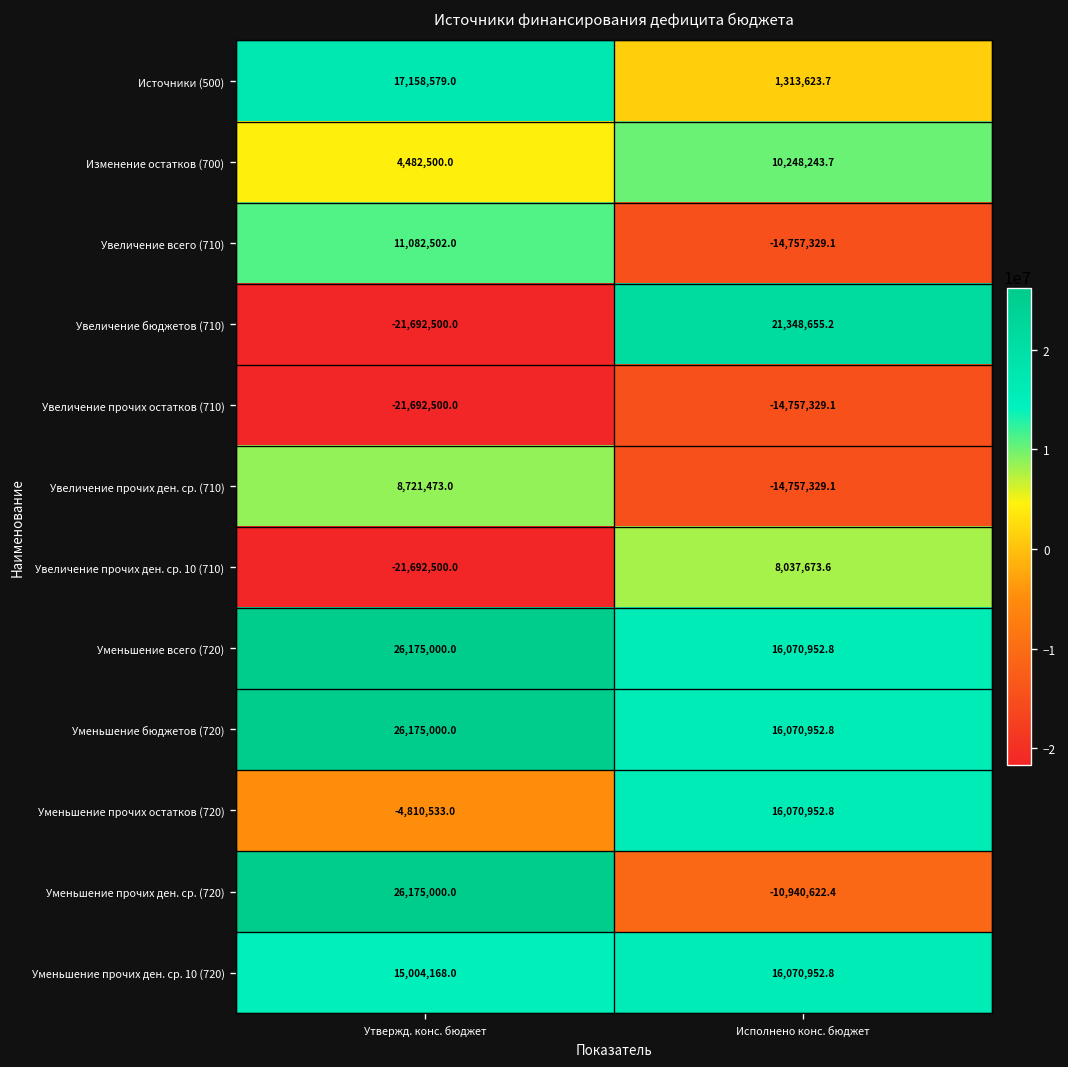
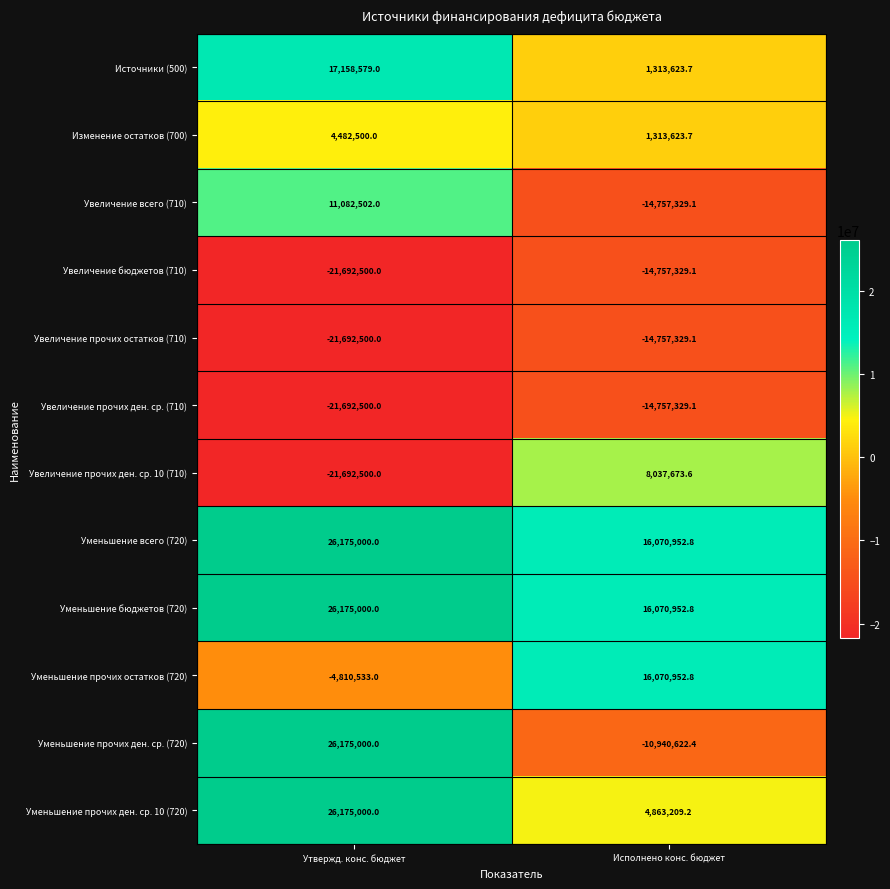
Изменение остатков (700), Исполнено конс. бюджет: 10,248,243.7 -> 1,313,623.7
Увеличение бюджетов (710), Исполнено конс. бюджет: 21,348,655.2 -> -14,757,329.1
Увеличение прочих ден. ср. (710), Утвержд. конс. бюджет: 8,721,473.0 -> -21,692,500.0
Уменьшение прочих ден. ср. 10 (720), Утвержд. конс. бюджет: 15,004,168.0 -> 26,175,000.0
Уменьшение прочих ден. ср. 10 (720), Исполнено конс. бюджет: 16,070,952.8 -> 4,863,209.2
